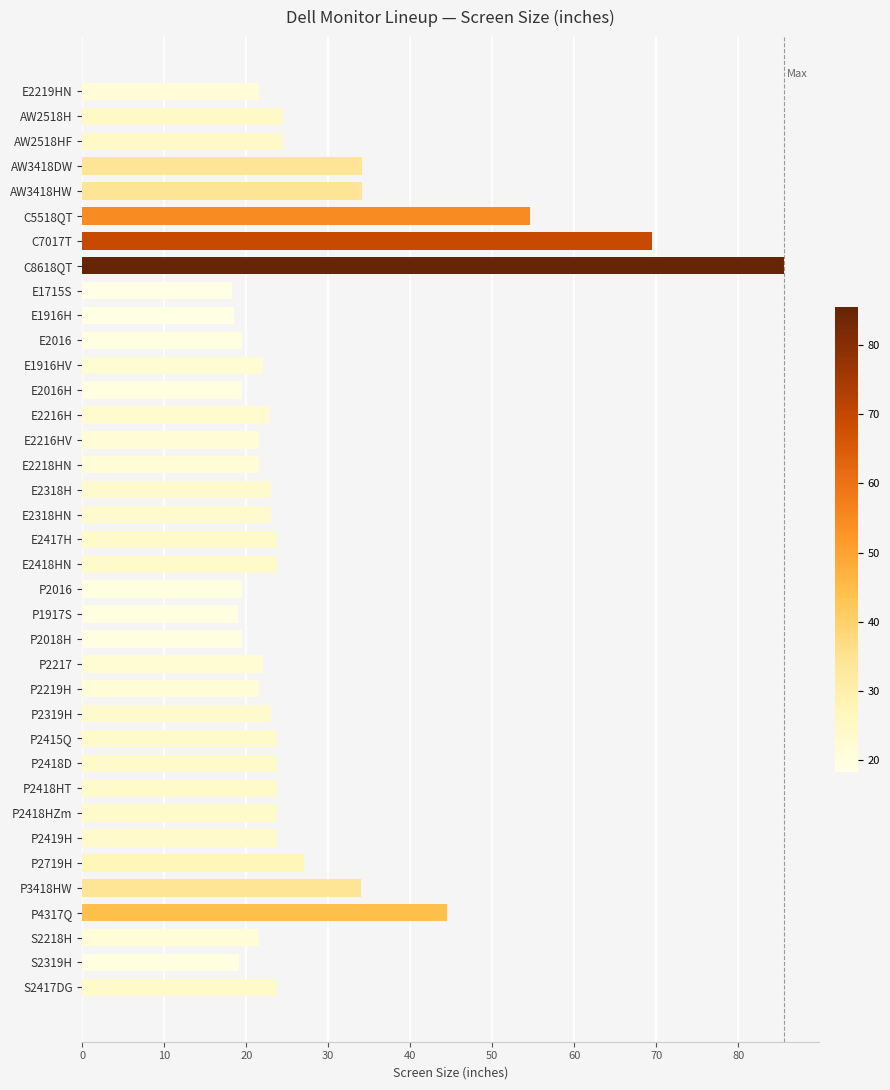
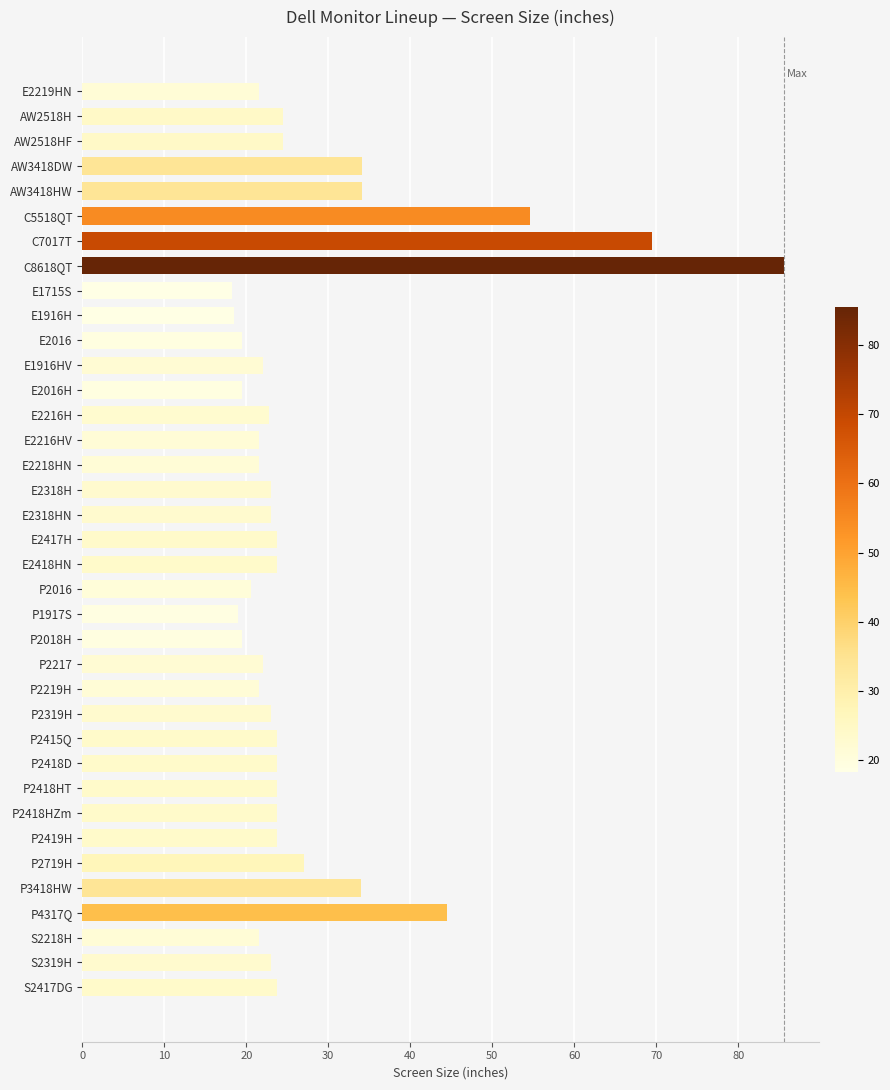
P2016: 20 -> 21
S2319H: 19 -> 23
